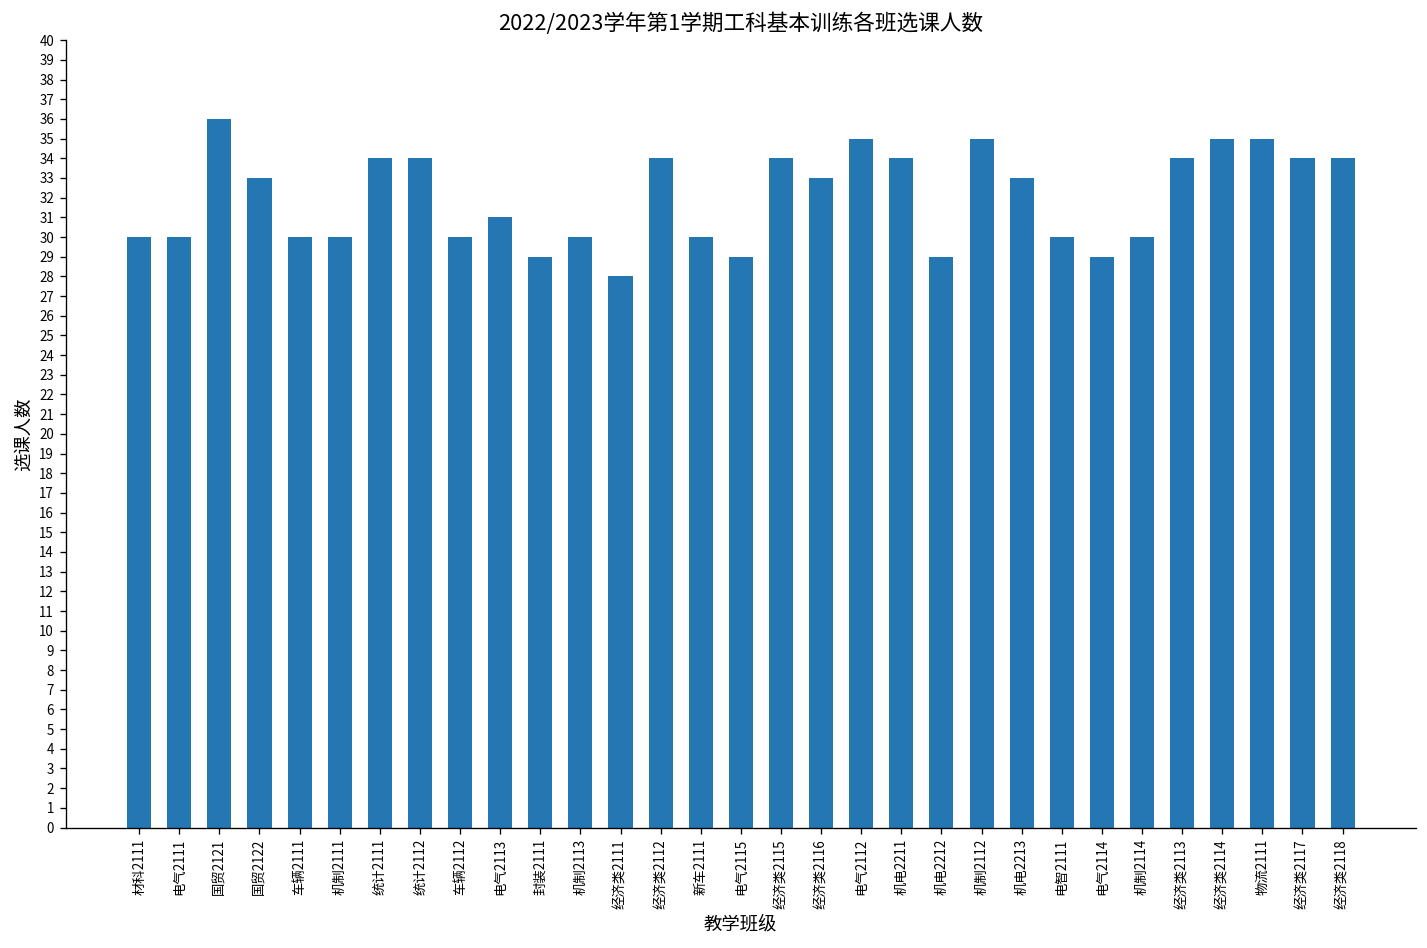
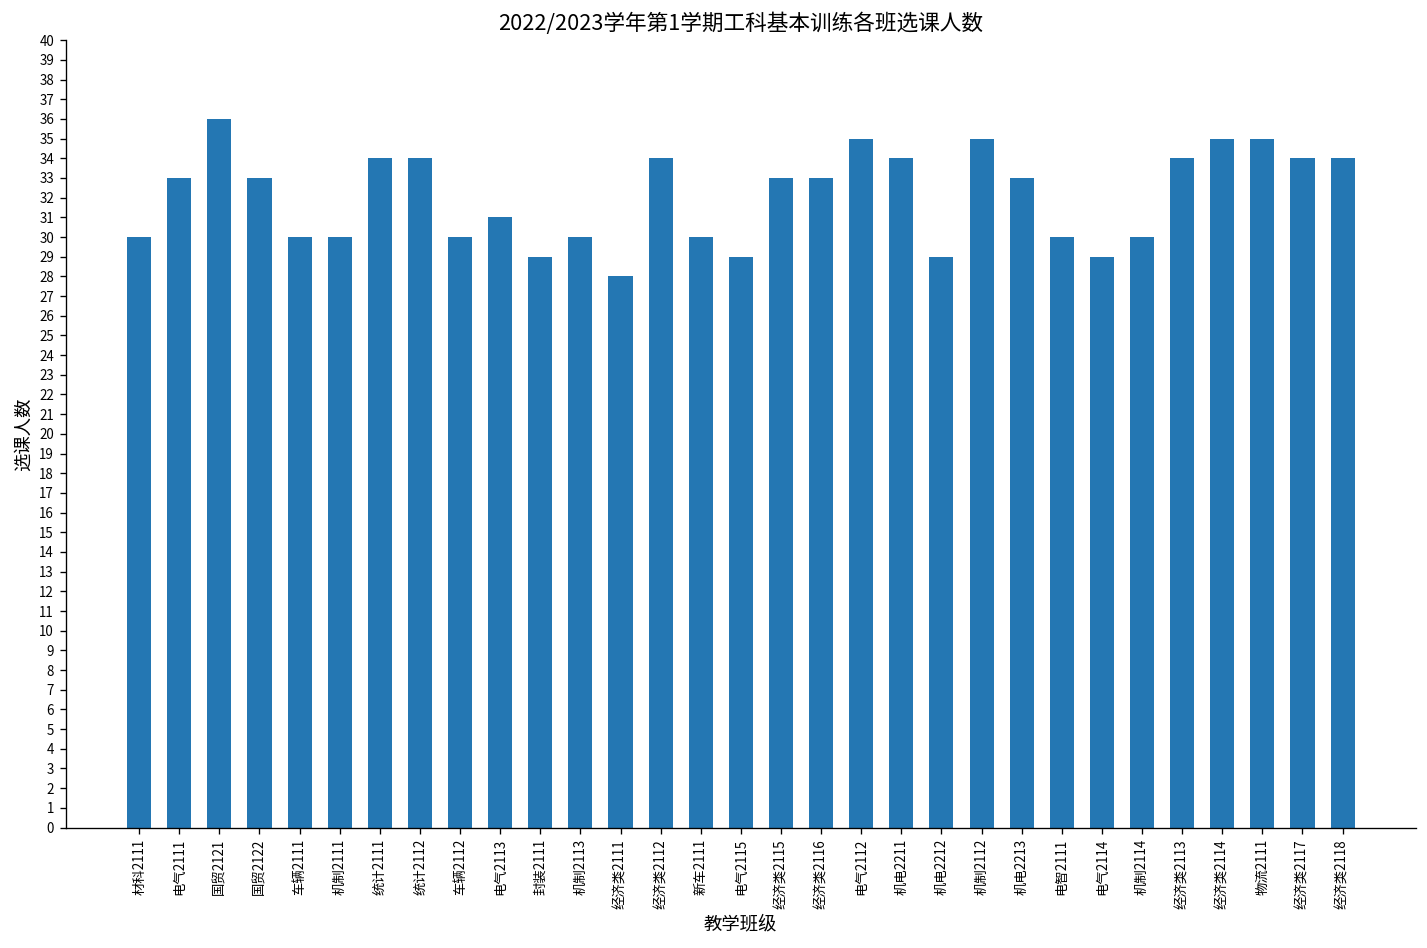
电气2111: 30 -> 33
经济类2115: 34 -> 33
